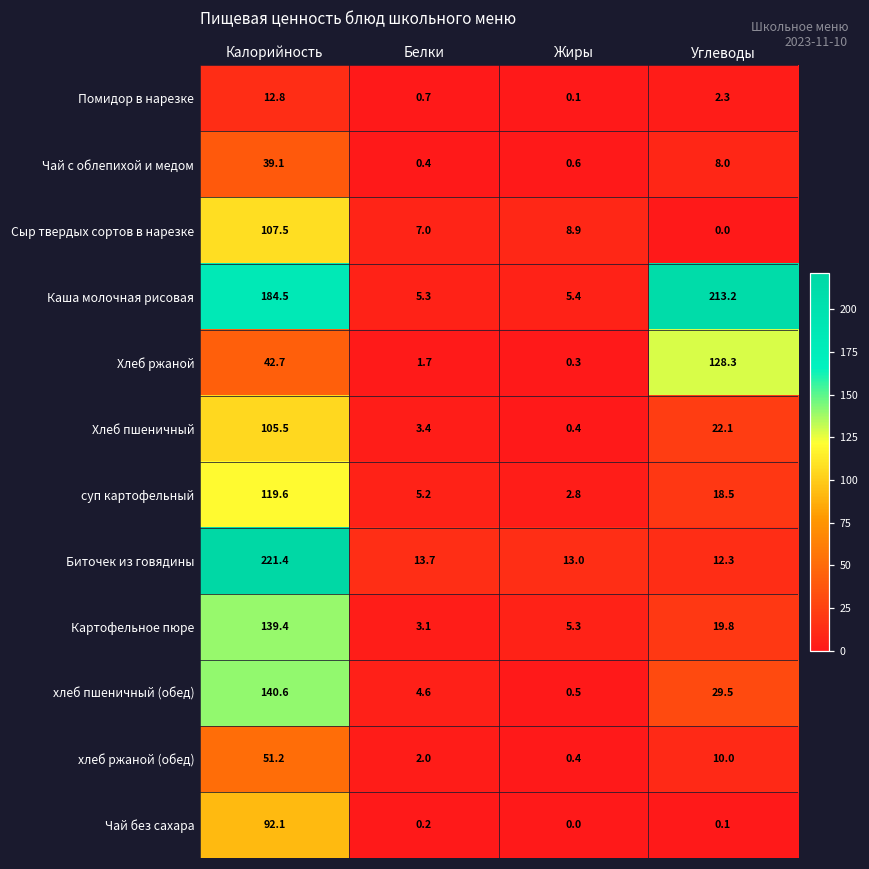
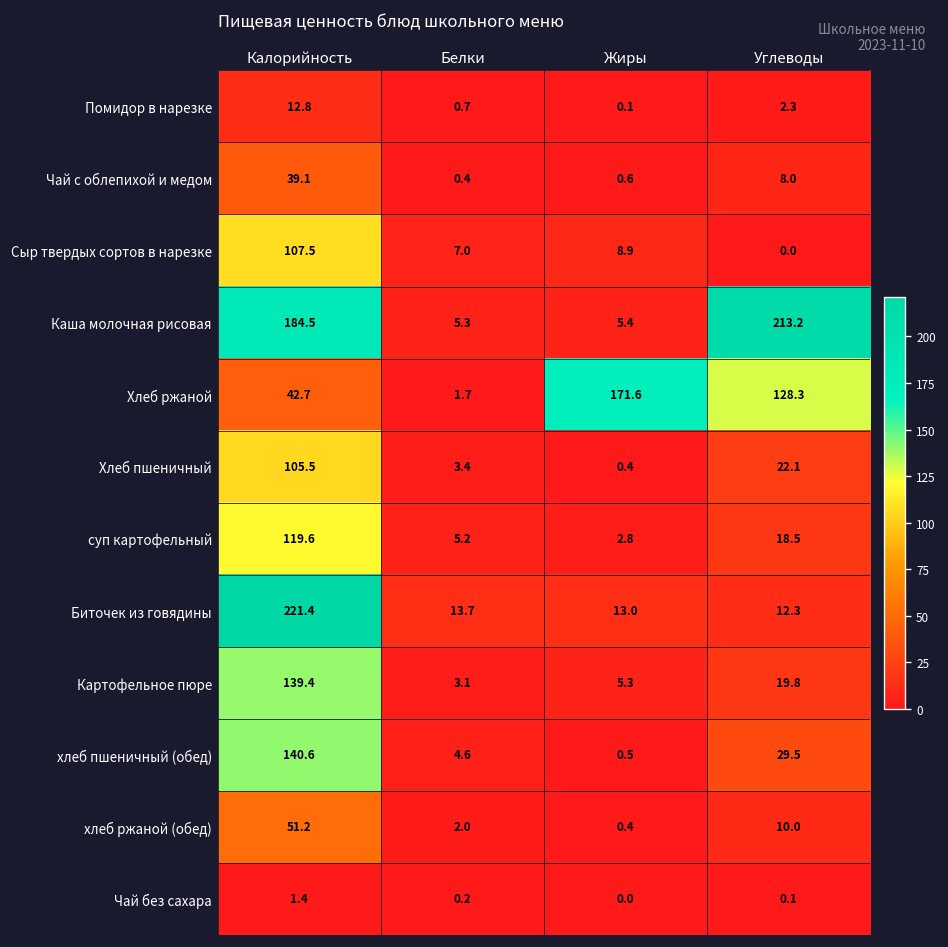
Хлеб ржаной, Жиры: 0.3 -> 171.6
Чай без сахара, Калорийность: 92.1 -> 1.4
